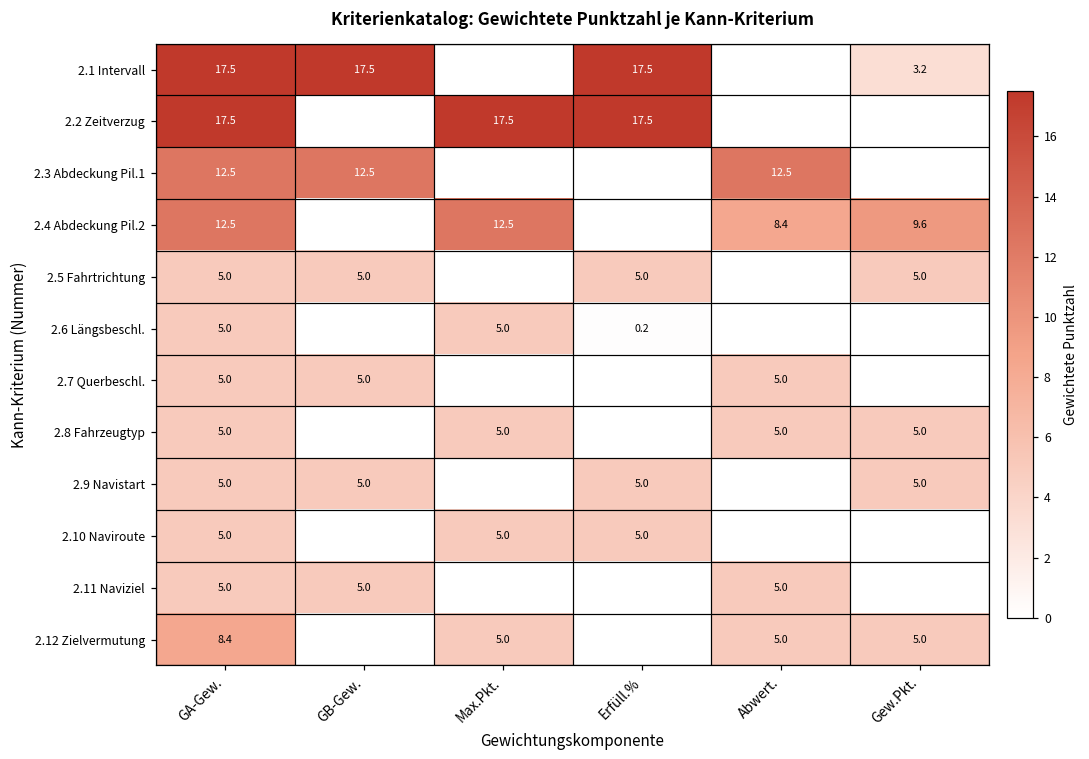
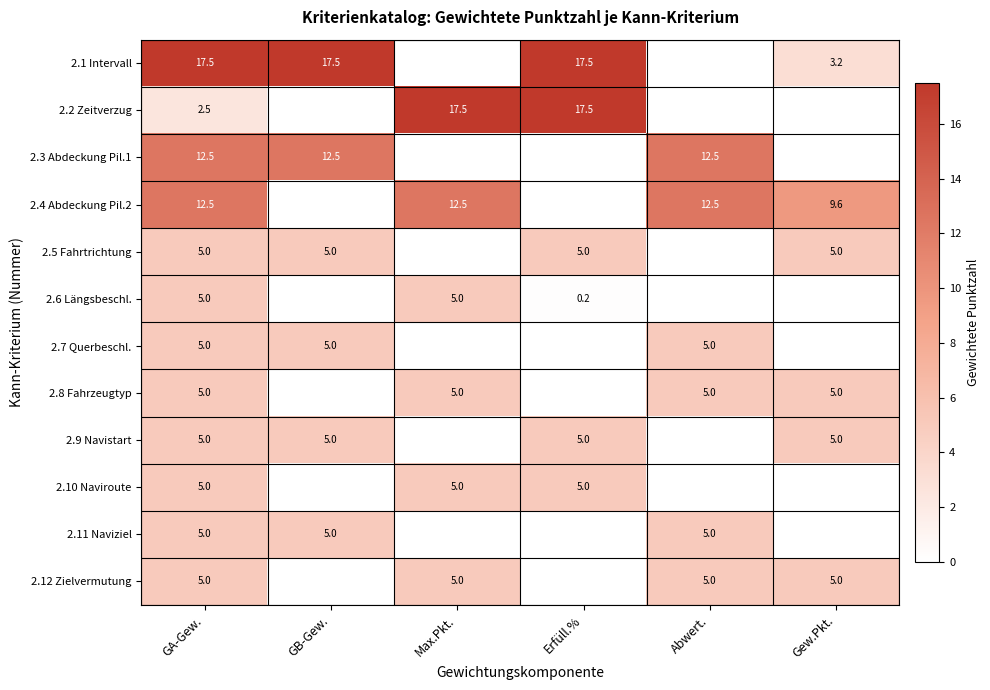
2.2 Zeitverzug, GA-Gew.: 17.5 -> 2.5
2.4 Abdeckung Pil.2, Abwert.: 8.4 -> 12.5
2.12 Zielvermutung, GA-Gew.: 8.4 -> 5.0
